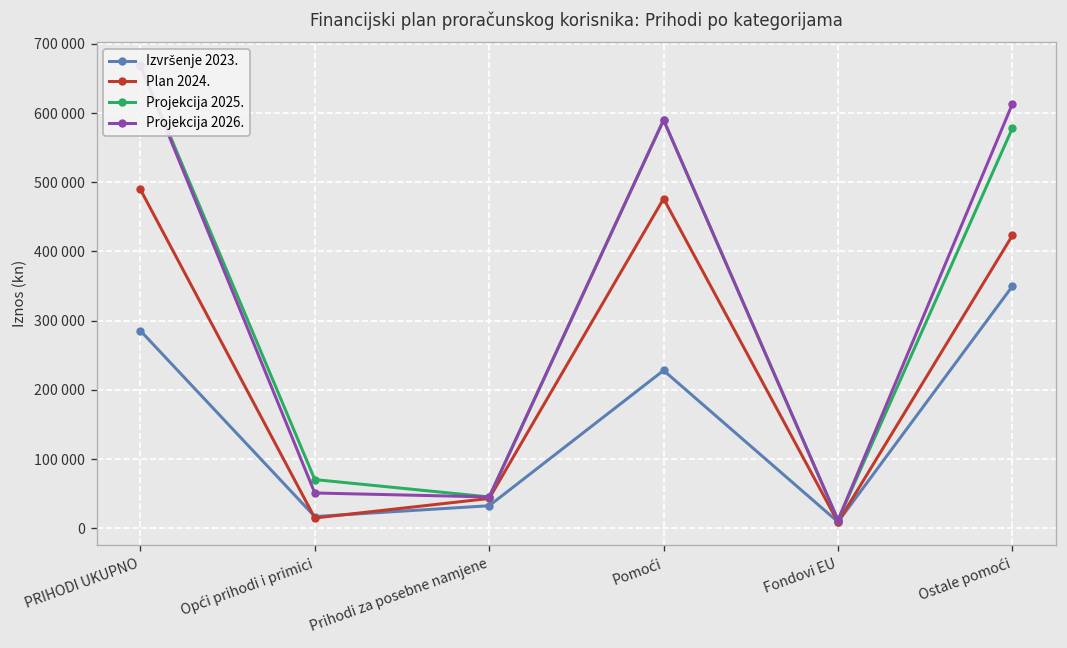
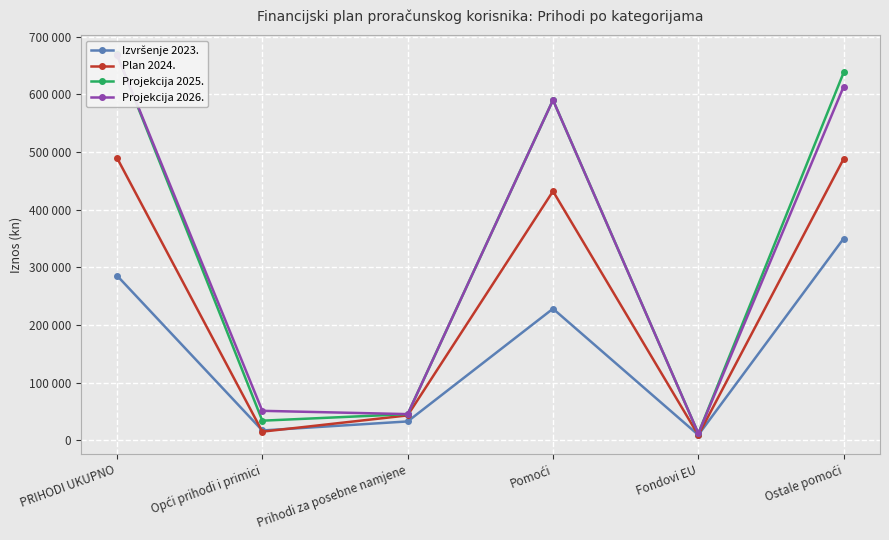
Projekcija 2025., Opći prihodi i primici: 70000 -> 30000
Plan 2024., Pomoći: 480000 -> 430000
Plan 2024., Ostale pomoći: 420000 -> 490000
Projekcija 2025., Ostale pomoći: 580000 -> 640000
